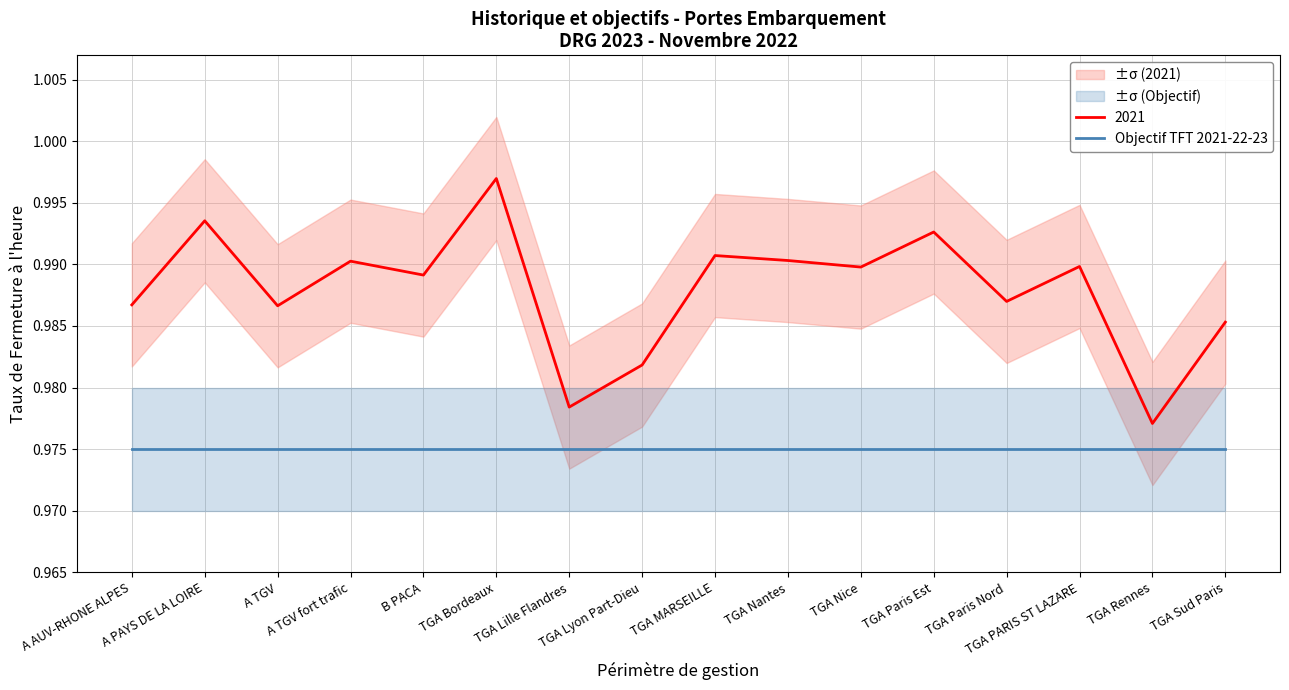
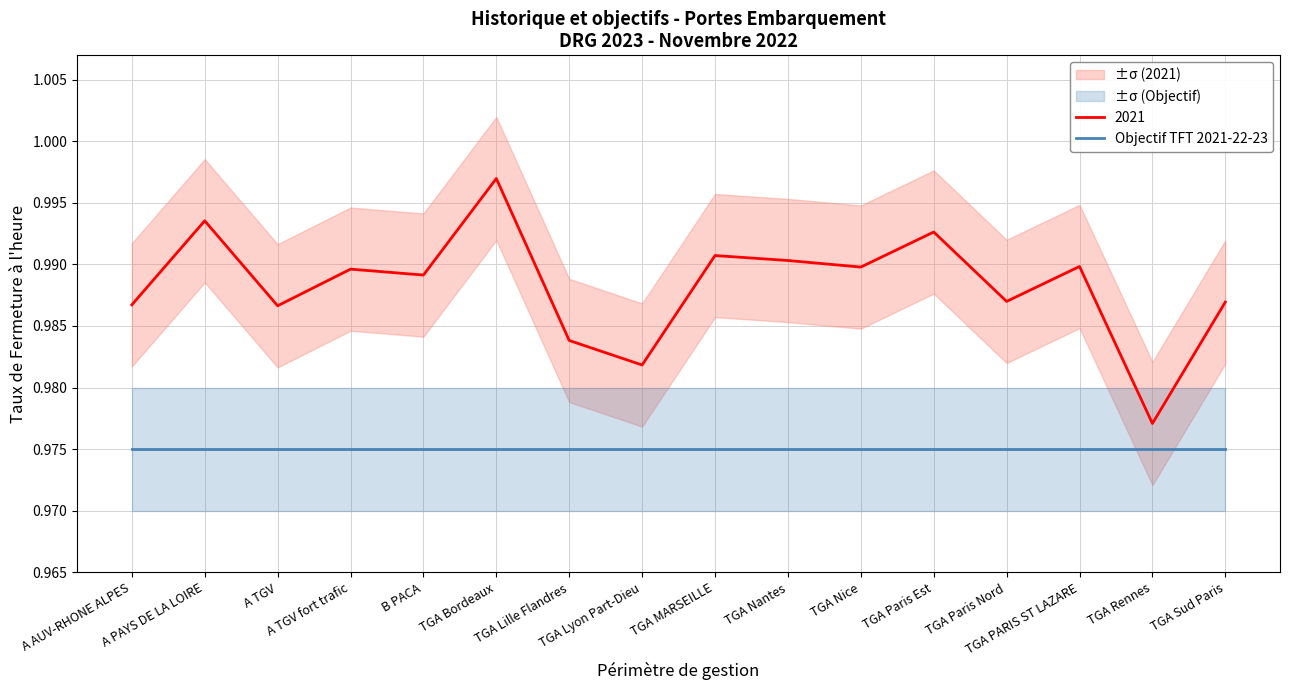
2021, A TGV fort trafic: 0.9903 -> 0.9896
2021, TGA Lille Flandres: 0.9784 -> 0.9838
2021, TGA Sud Paris: 0.9853 -> 0.9869
